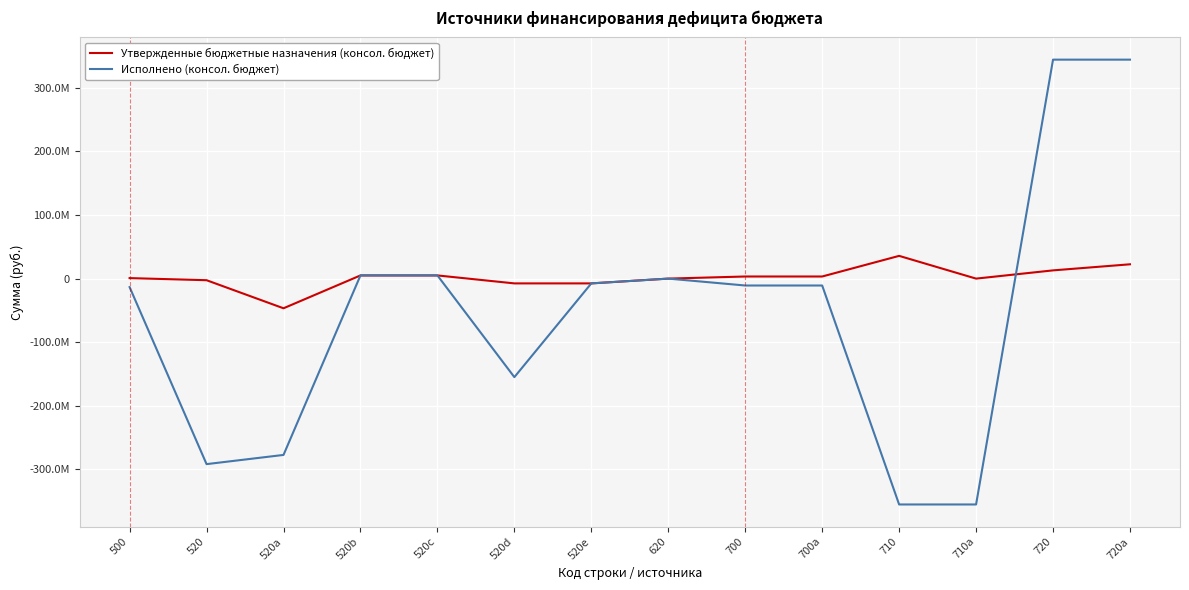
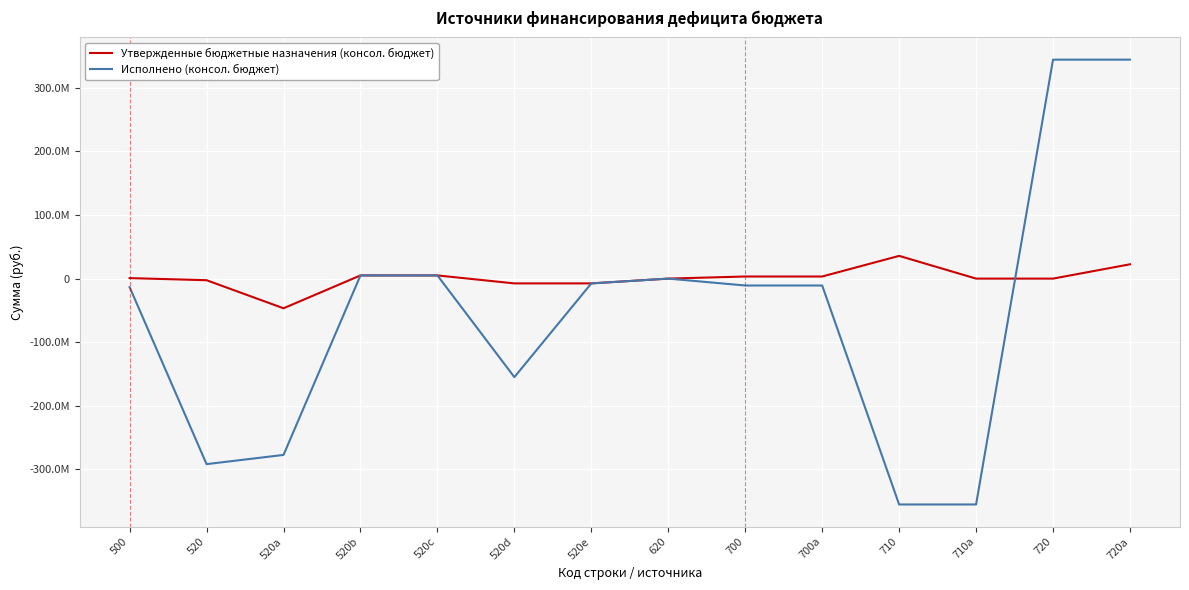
Утвержденные бюджетные назначения (консол. бюджет), 720: 10000000 -> 0
